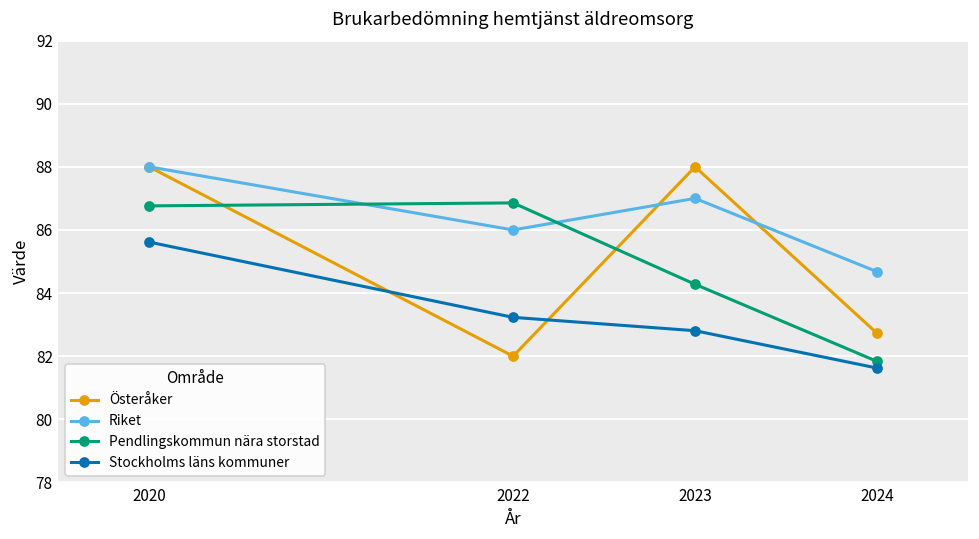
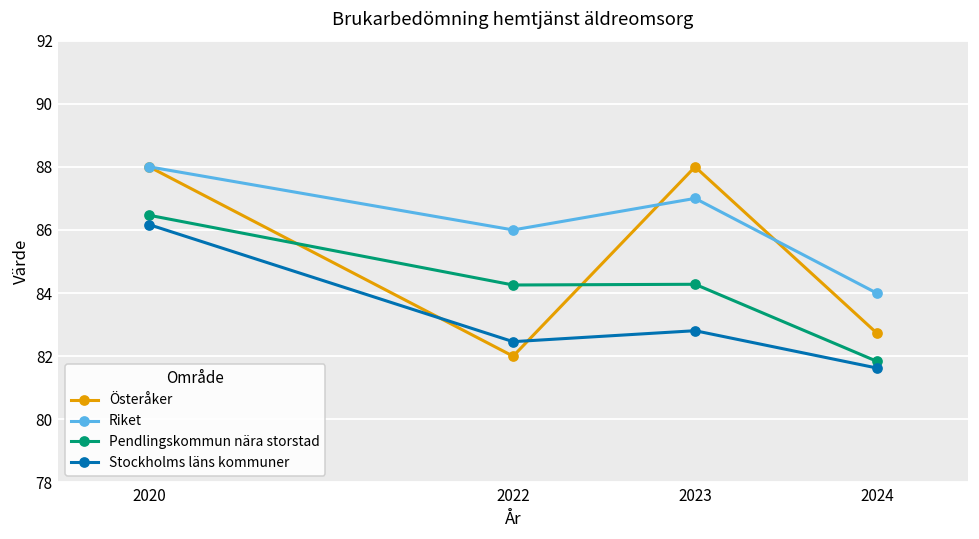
Pendlingskommun nära storstad, 2020: 86.8 -> 86.5
Stockholms läns kommuner, 2020: 85.6 -> 86.2
Pendlingskommun nära storstad, 2022: 86.9 -> 84.3
Stockholms läns kommuner, 2022: 83.2 -> 82.5
Riket, 2024: 84.7 -> 84.0
